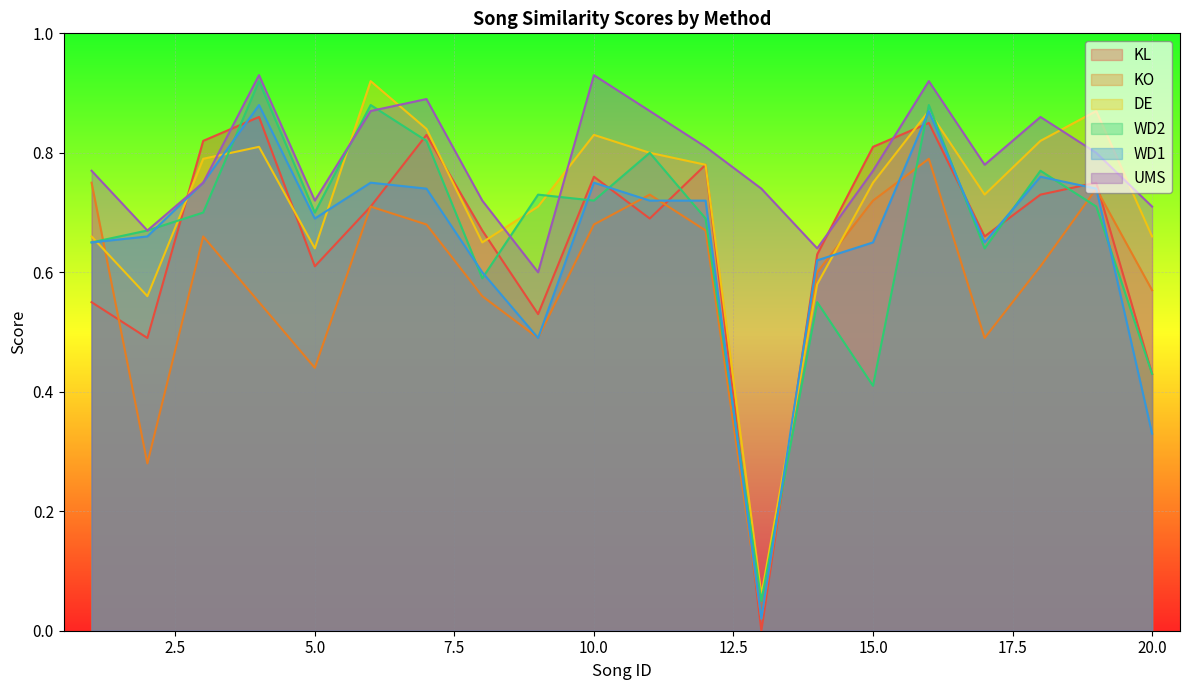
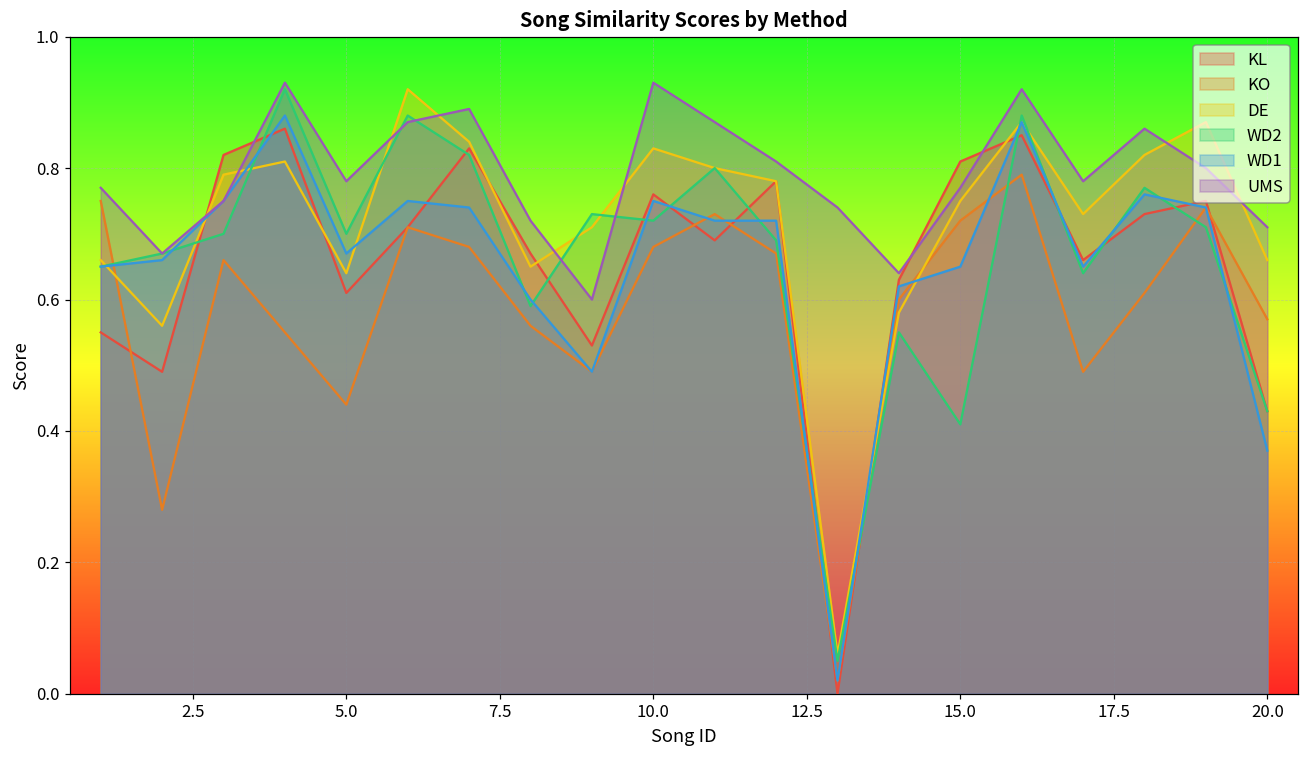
WD1, 5.0: 0.69 -> 0.67
UMS, 5.0: 0.72 -> 0.78
WD1, 20.0: 0.33 -> 0.37
